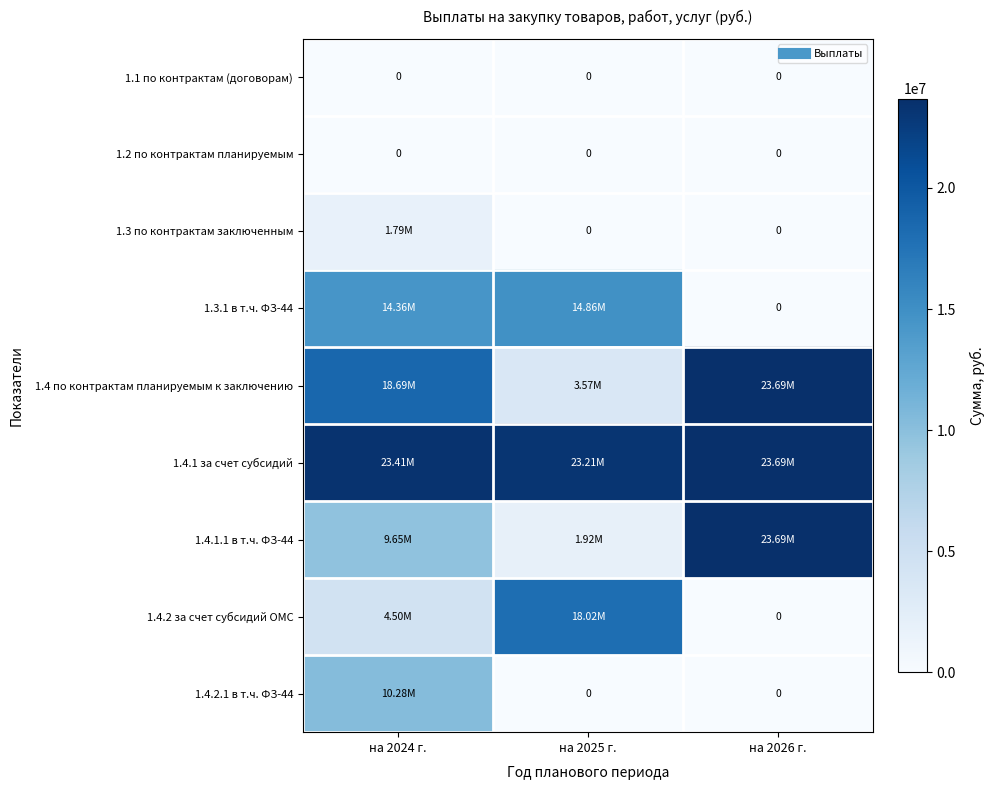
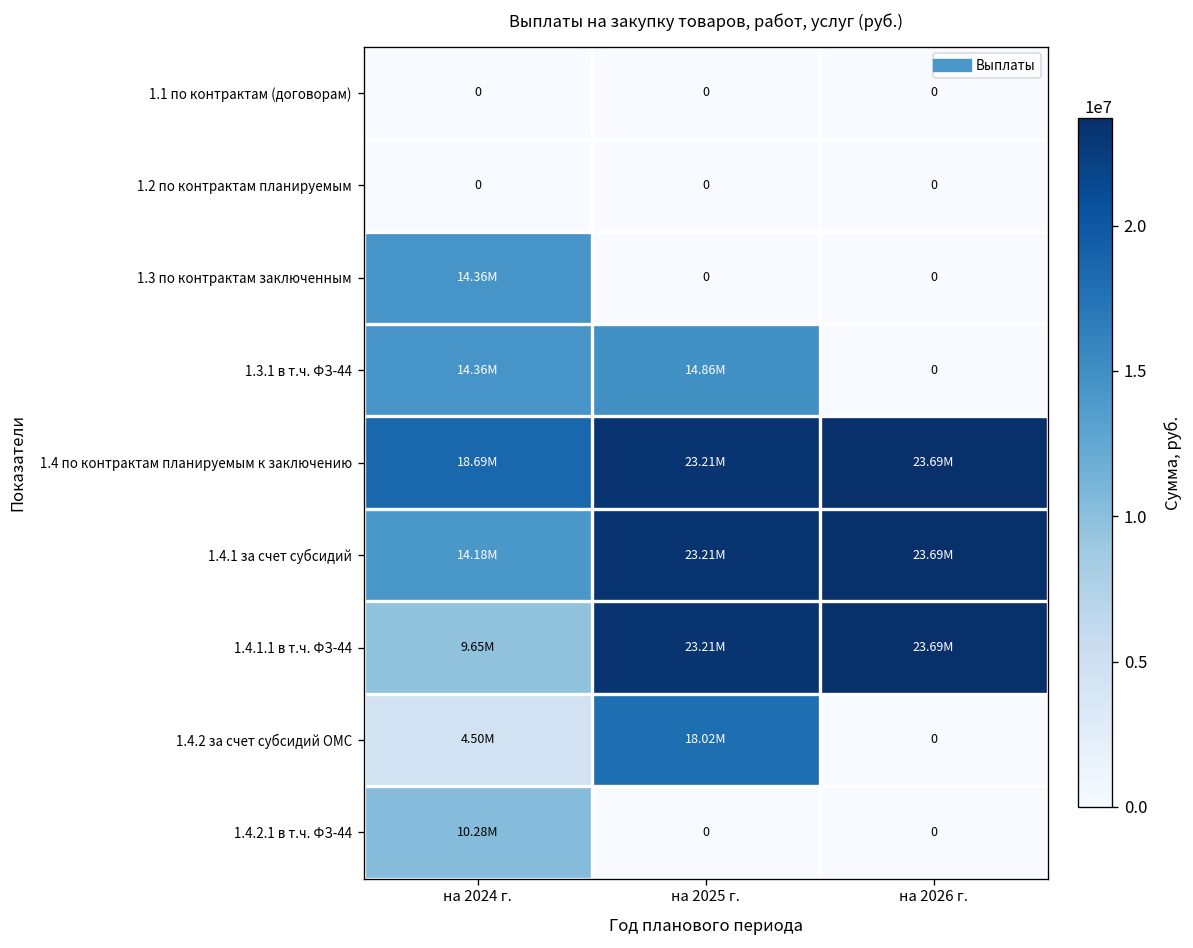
1.3 по контрактам заключенным, на 2024 г.: 1.79M -> 14.36M
1.4 по контрактам планируемым к заключению, на 2025 г.: 3.57M -> 23.21M
1.4.1 за счет субсидий, на 2024 г.: 23.41M -> 14.18M
1.4.1.1 в т.ч. ФЗ-44, на 2025 г.: 1.92M -> 23.21M
